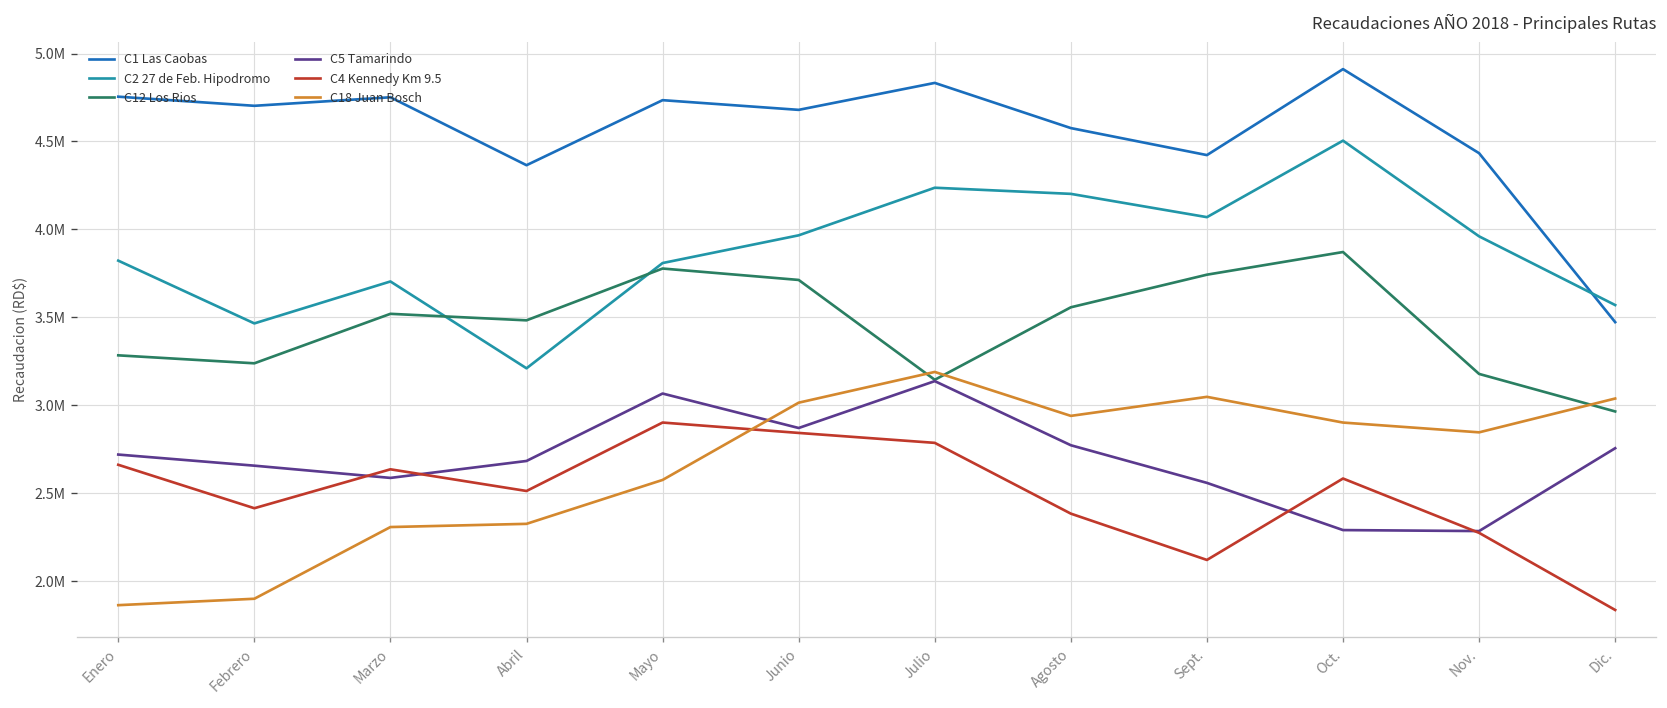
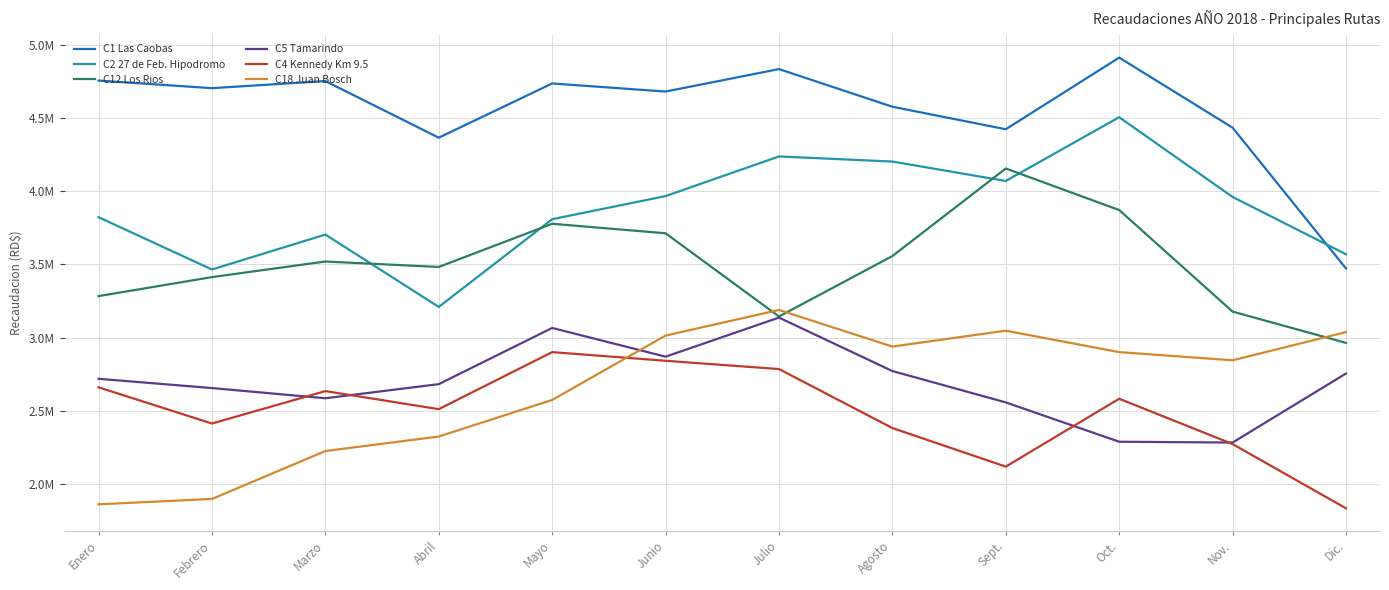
C12 Los Rios, Febrero: 3240000 -> 3410000
C18 Juan Bosch, Marzo: 2310000 -> 2230000
C12 Los Rios, Sept.: 3740000 -> 4150000
